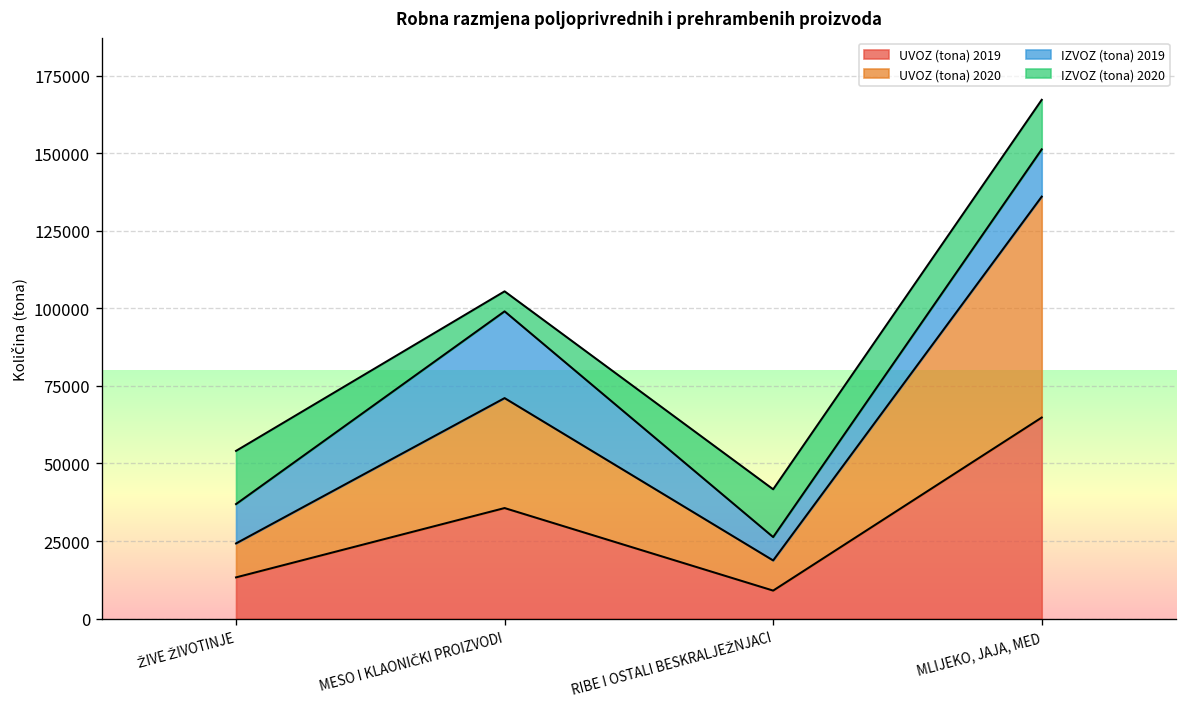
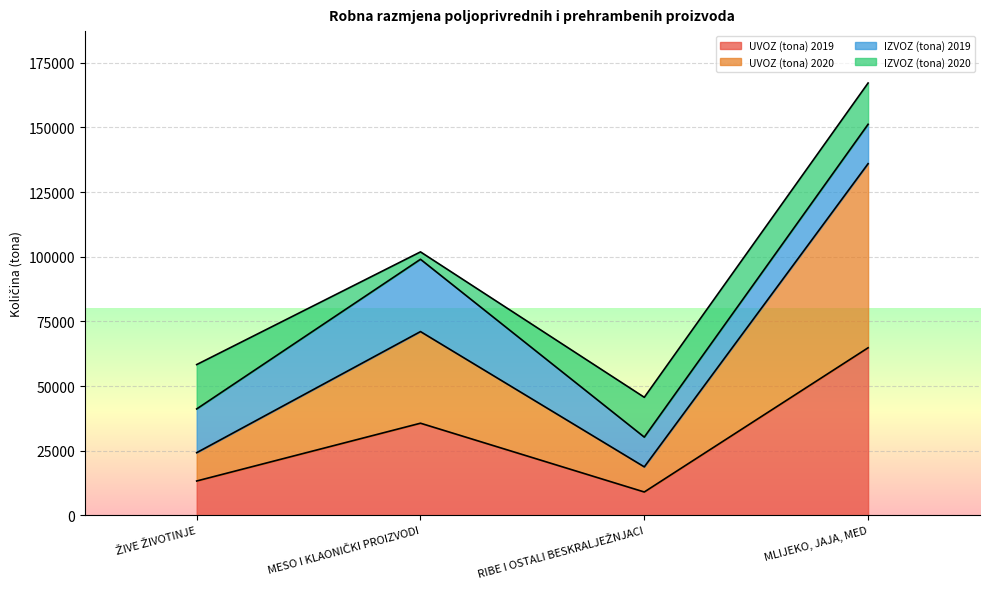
IZVOZ (tona) 2019, ŽIVE ŽIVOTINJE: 13000 -> 17000
IZVOZ (tona) 2020, MESO I KLAONIČKI PROIZVODI: 6000 -> 3000
IZVOZ (tona) 2019, RIBE I OSTALI BESKRALJEŽNJACI: 8000 -> 12000
